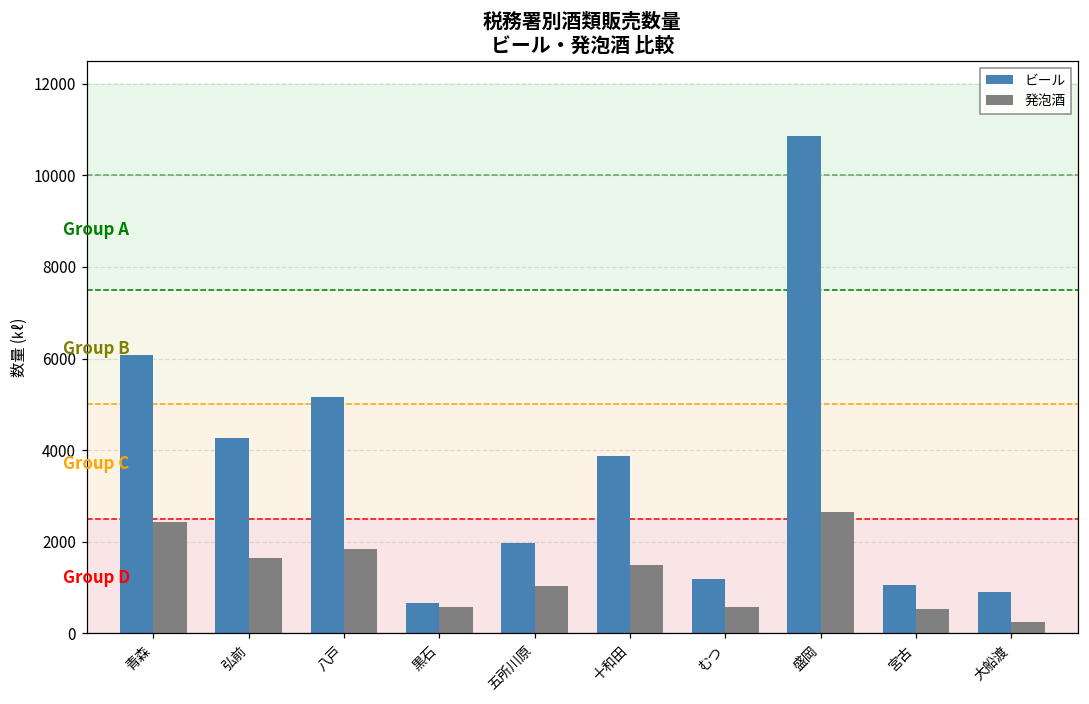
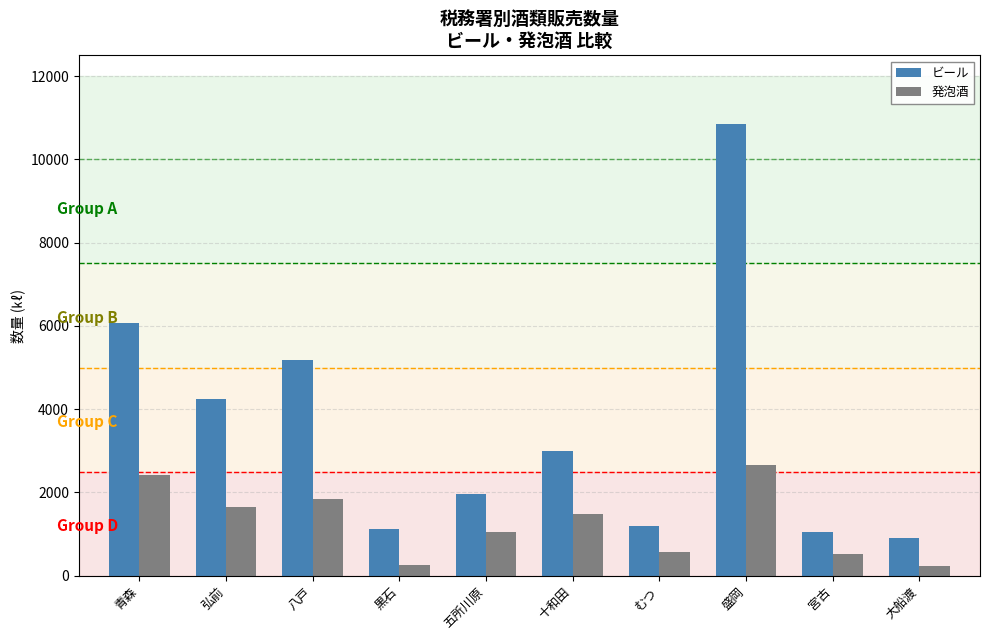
ビール, 黒石: 700 -> 1100
発泡酒, 黒石: 600 -> 300
ビール, 十和田: 3900 -> 3000
